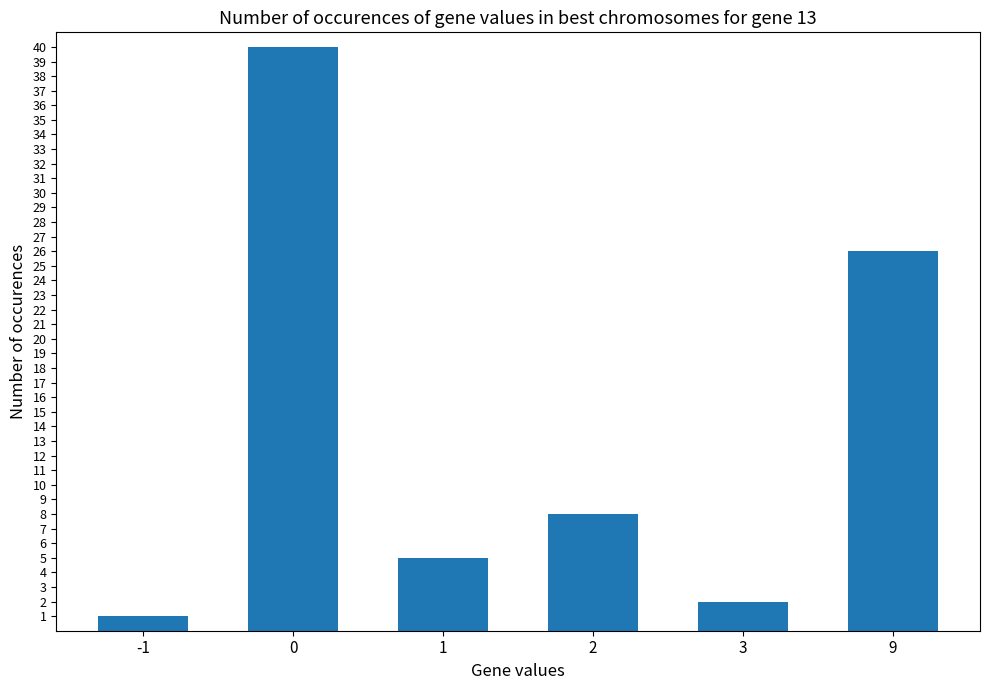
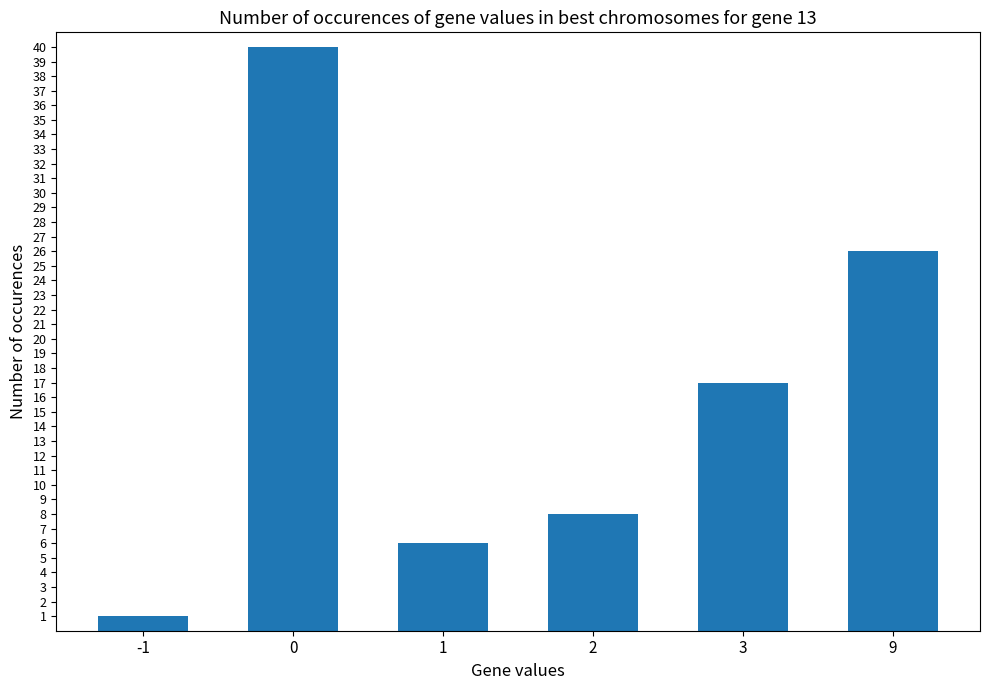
1: 5 -> 6
3: 2 -> 17
